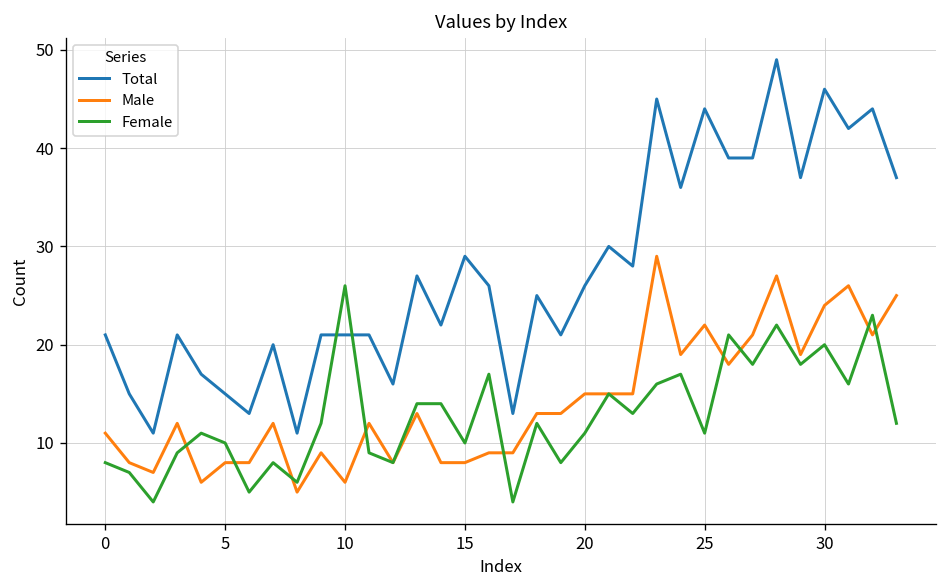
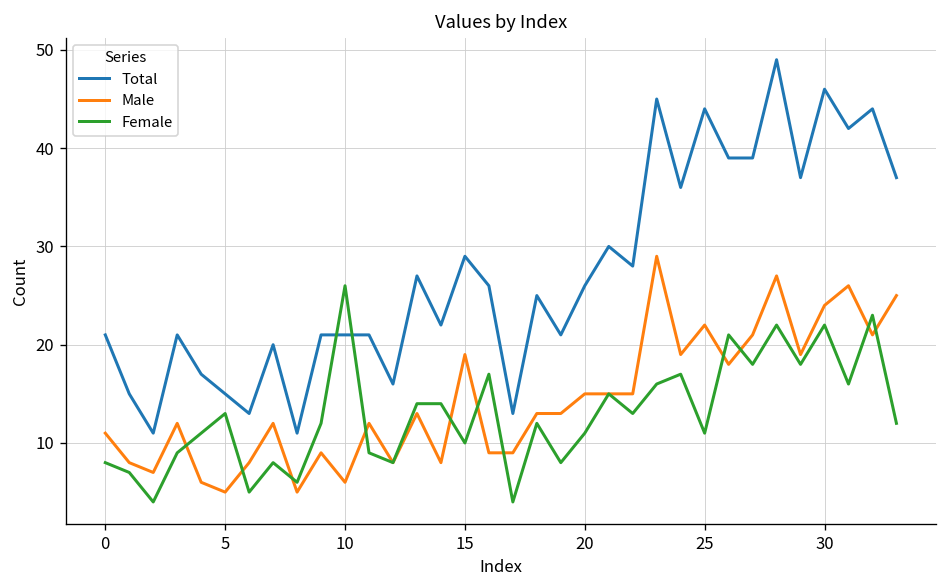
Male, 5: 8 -> 5
Female, 5: 10 -> 13
Male, 15: 8 -> 19
Female, 30: 20 -> 22
